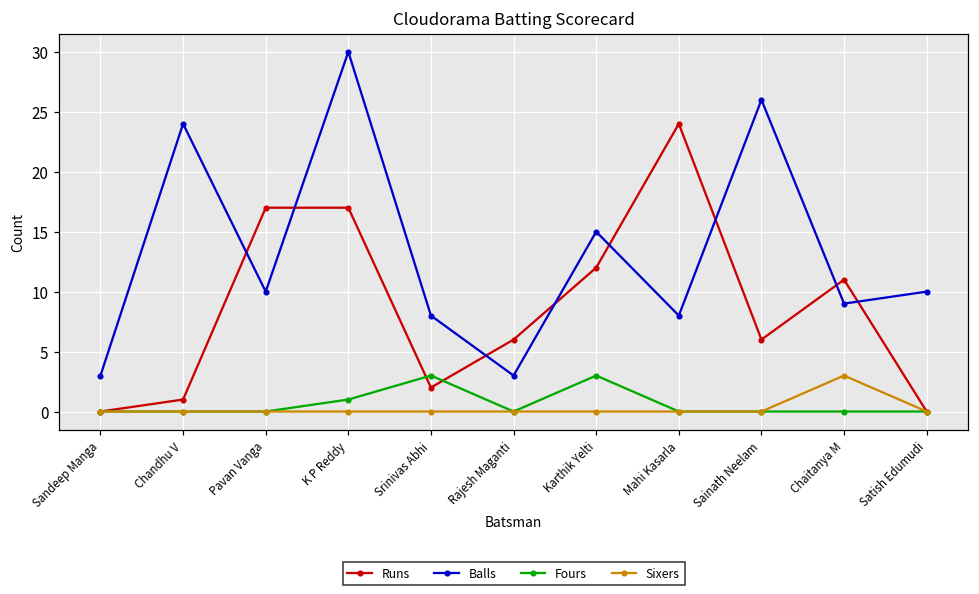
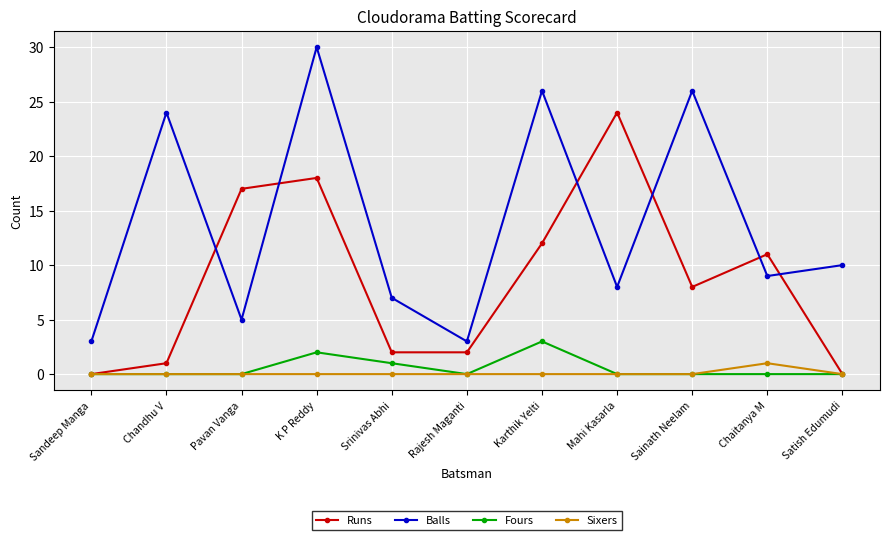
Balls, Pavan Vanga: 10 -> 5
Runs, K P Reddy: 17 -> 18
Fours, K P Reddy: 1 -> 2
Balls, Srinivas Abhi: 8 -> 7
Fours, Srinivas Abhi: 3 -> 1
Runs, Rajesh Maganti: 6 -> 2
Balls, Karthik Yelti: 15 -> 26
Runs, Sainath Neelam: 6 -> 8
Sixers, Chaitanya M: 3 -> 1
